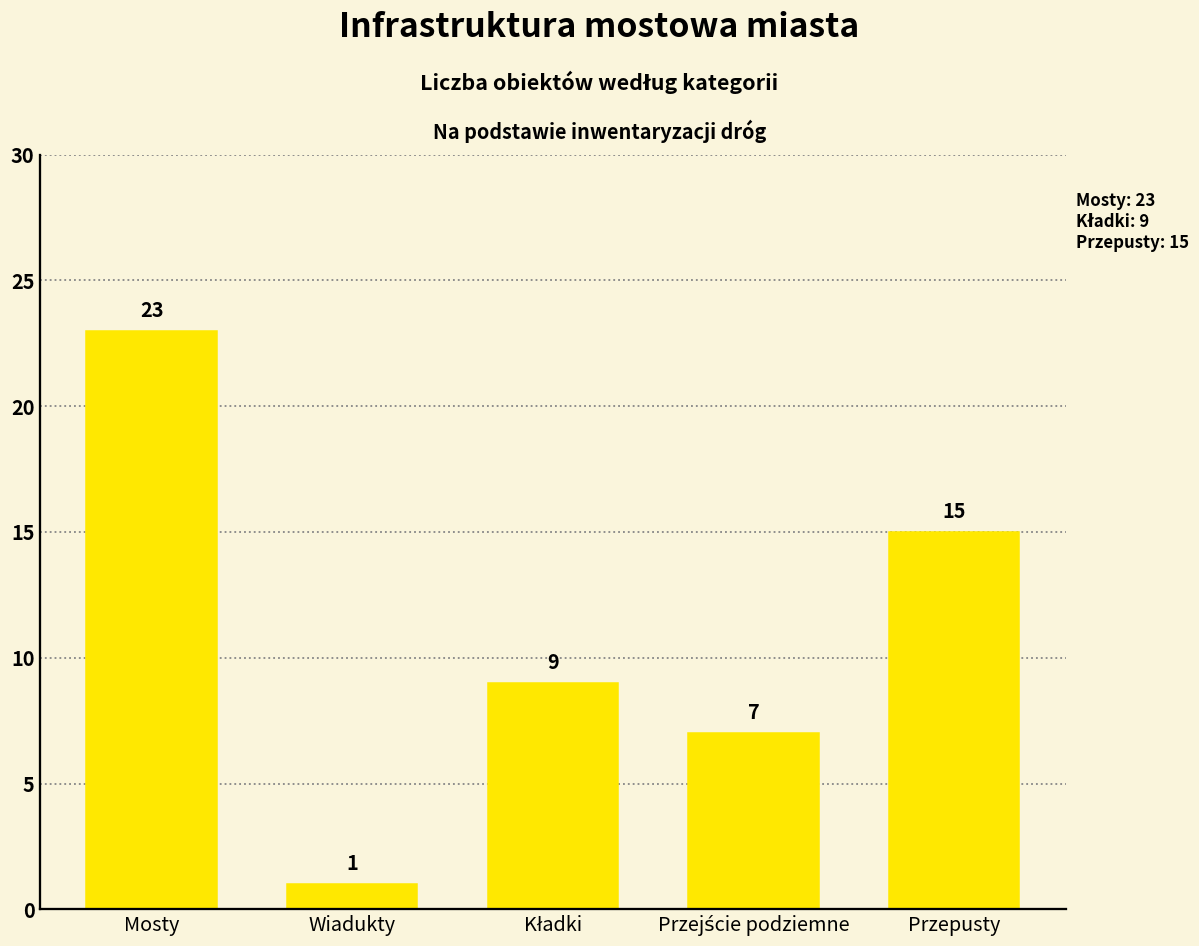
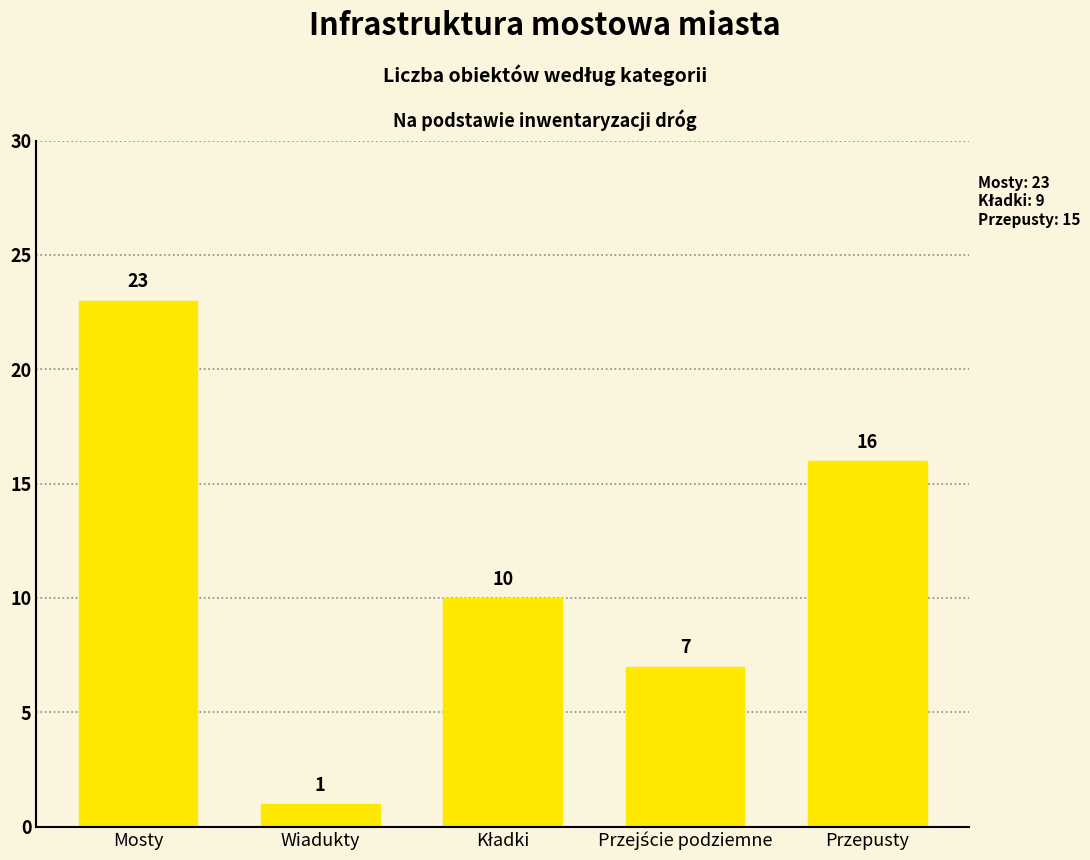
Kładki: 9 -> 10
Przepusty: 15 -> 16
